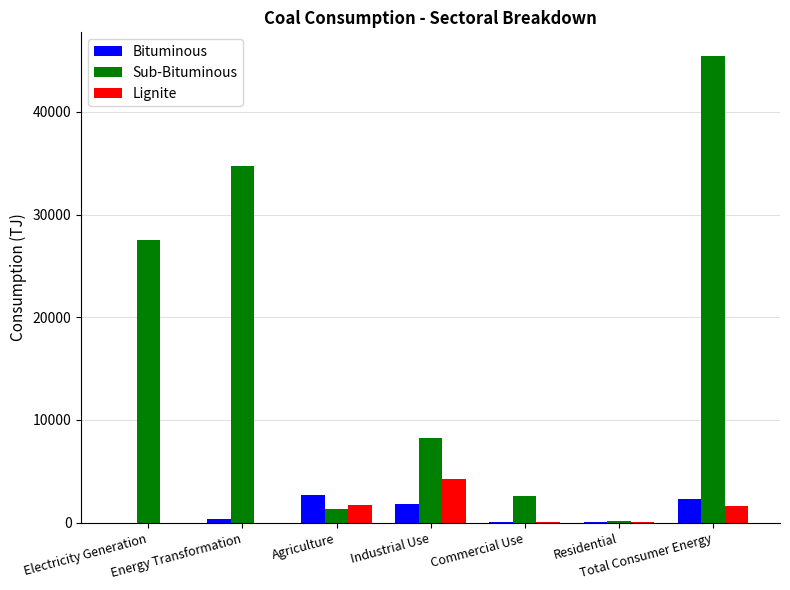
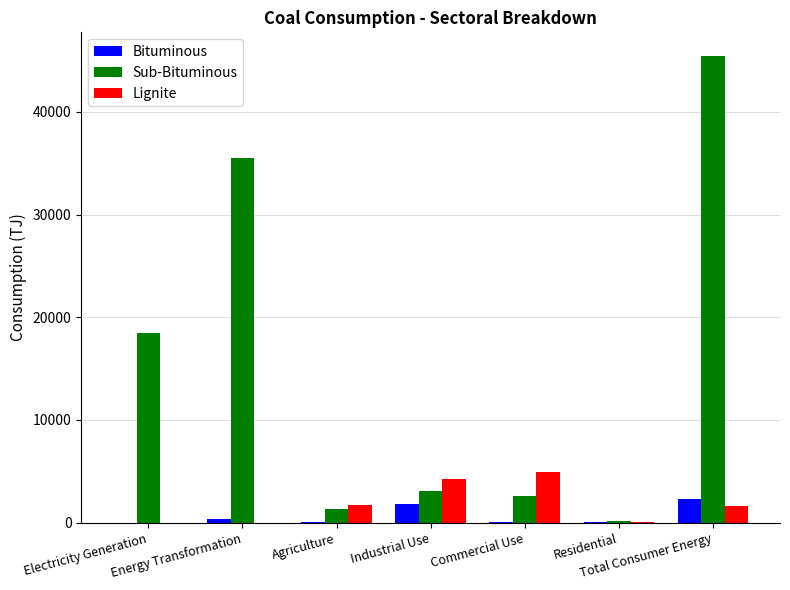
Sub-Bituminous, Electricity Generation: 27600 -> 18500
Sub-Bituminous, Energy Transformation: 34700 -> 35500
Bituminous, Agriculture: 2700 -> 0
Sub-Bituminous, Industrial Use: 8200 -> 3100
Lignite, Commercial Use: 100 -> 4900
